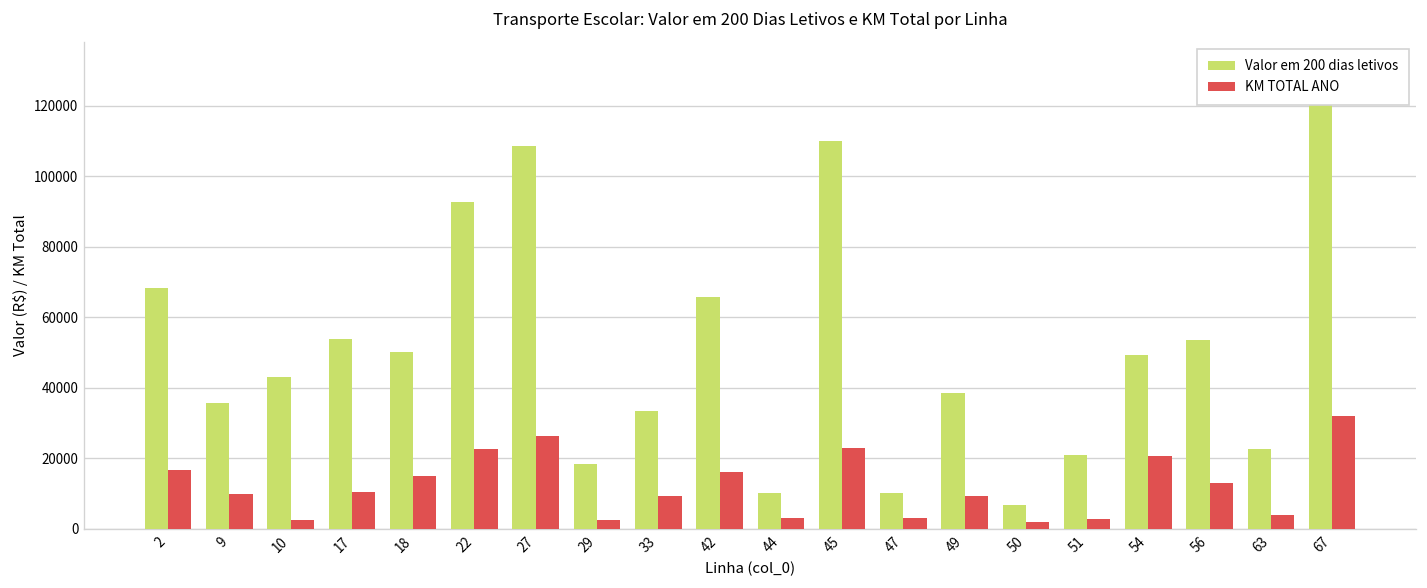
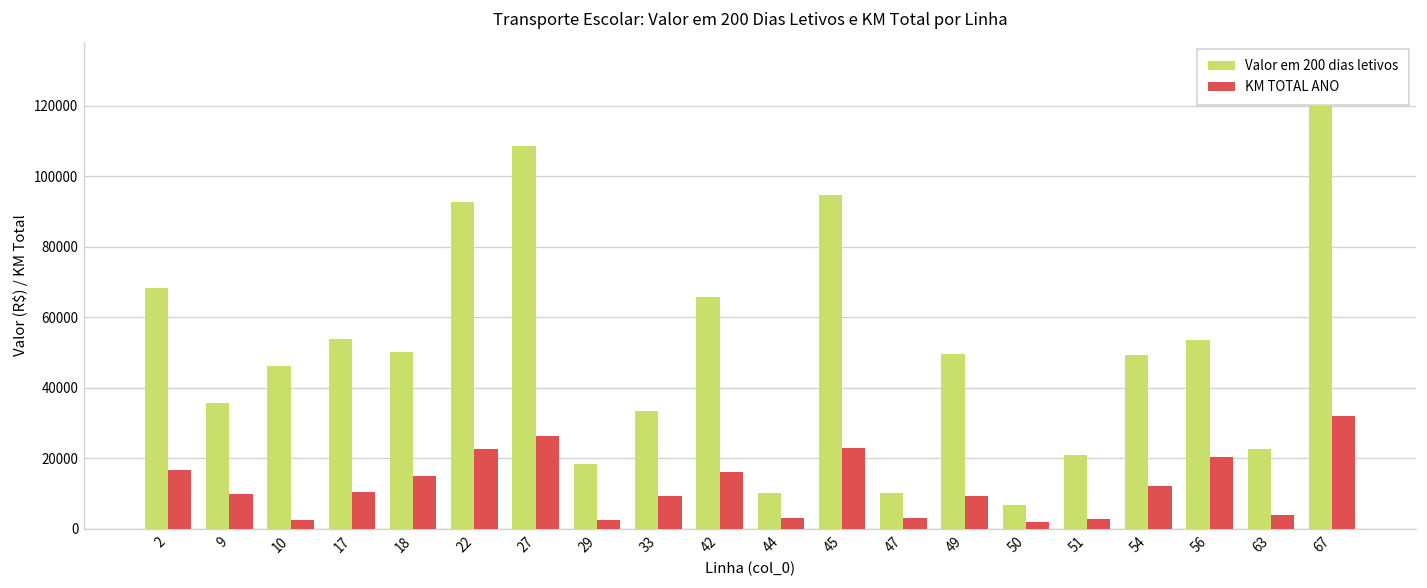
Valor em 200 dias letivos, 10: 43000 -> 46000
Valor em 200 dias letivos, 45: 110000 -> 95000
Valor em 200 dias letivos, 49: 38000 -> 49000
KM TOTAL ANO, 54: 21000 -> 12000
KM TOTAL ANO, 56: 13000 -> 20000
